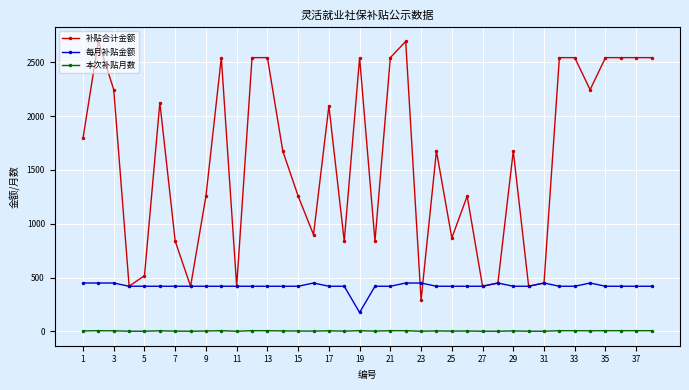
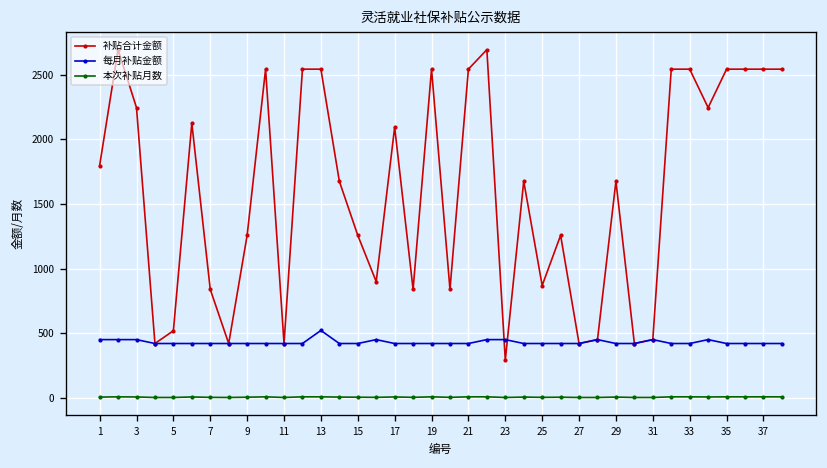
每月补贴金额, 13: 420 -> 520
每月补贴金额, 19: 180 -> 420
